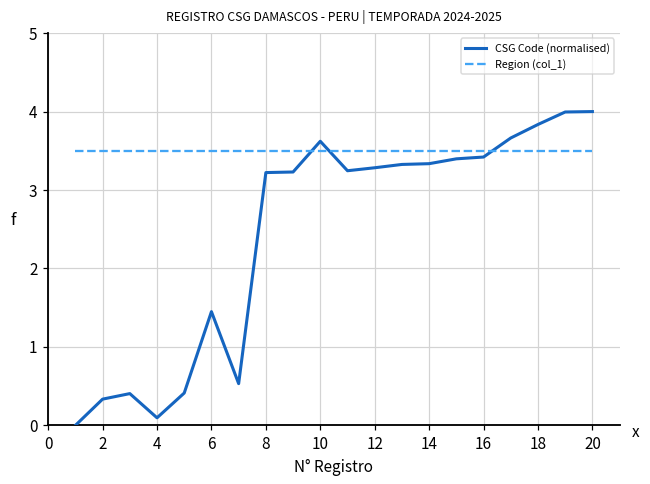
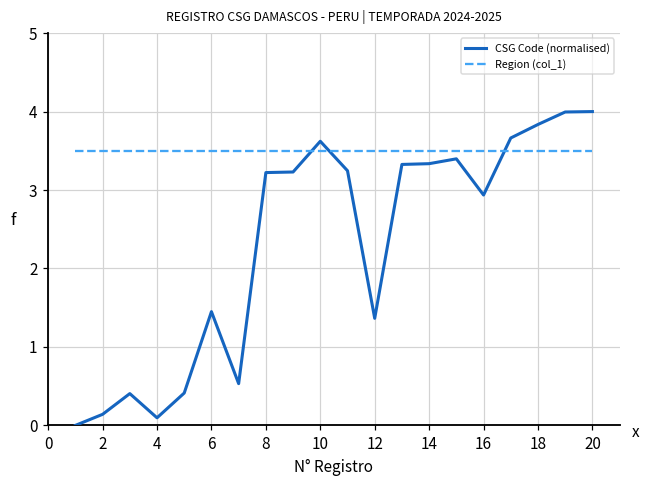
CSG Code (normalised), 2: 0.3 -> 0.1
CSG Code (normalised), 12: 3.3 -> 1.4
CSG Code (normalised), 16: 3.4 -> 2.9
